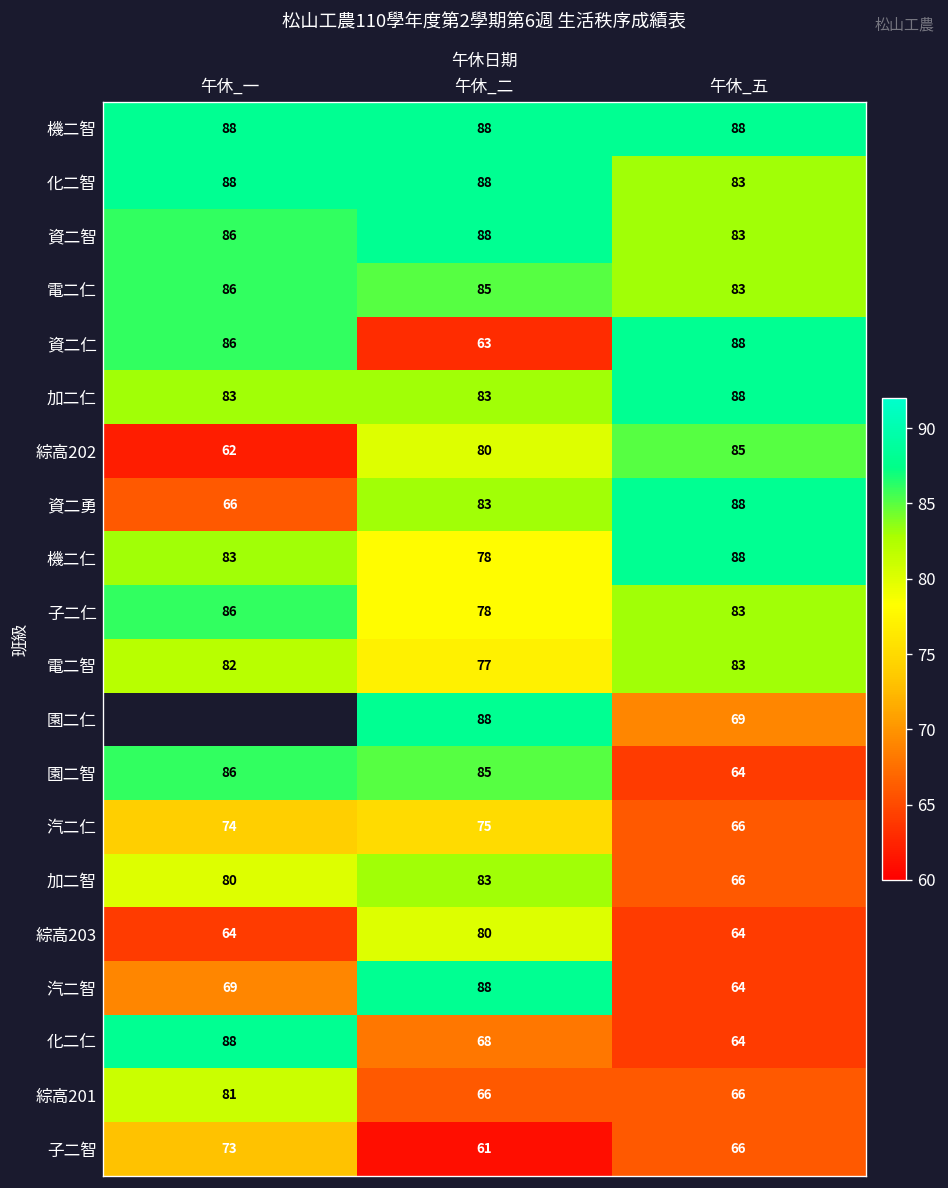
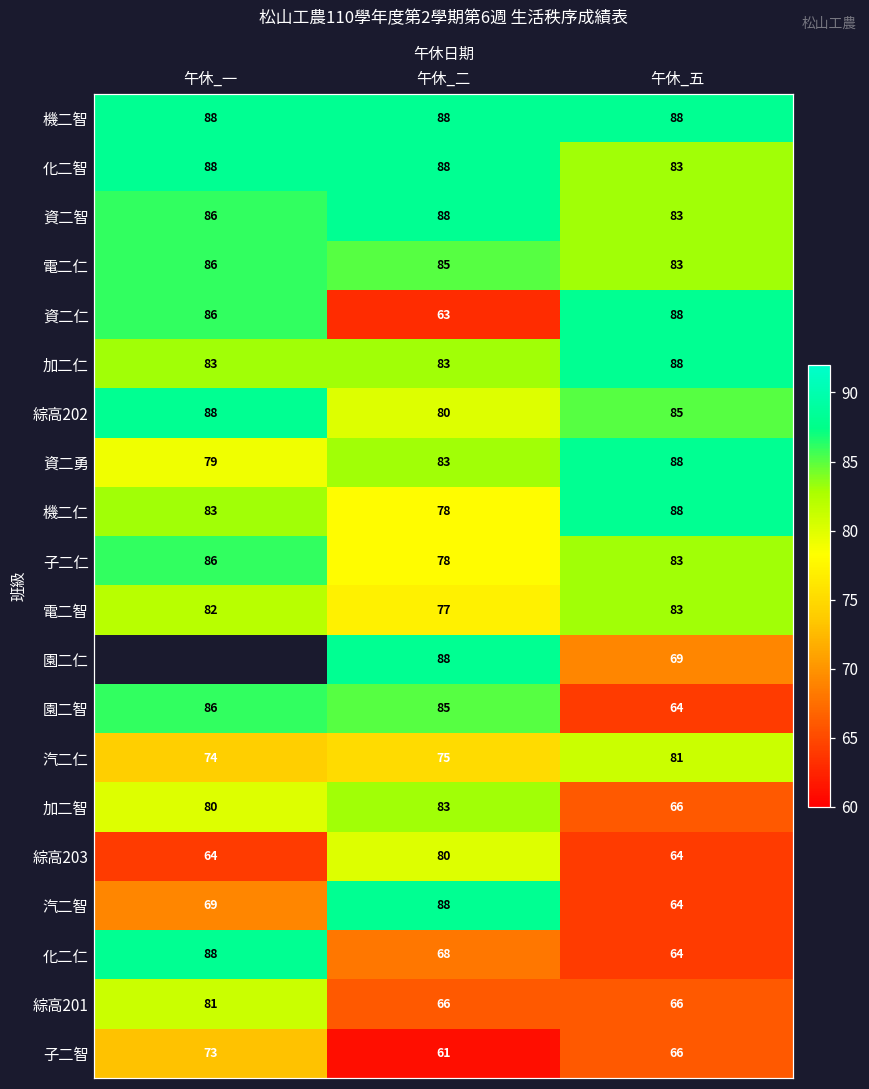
綜高202, 午休_一: 62 -> 88
資二勇, 午休_一: 66 -> 79
汽二仁, 午休_五: 66 -> 81
